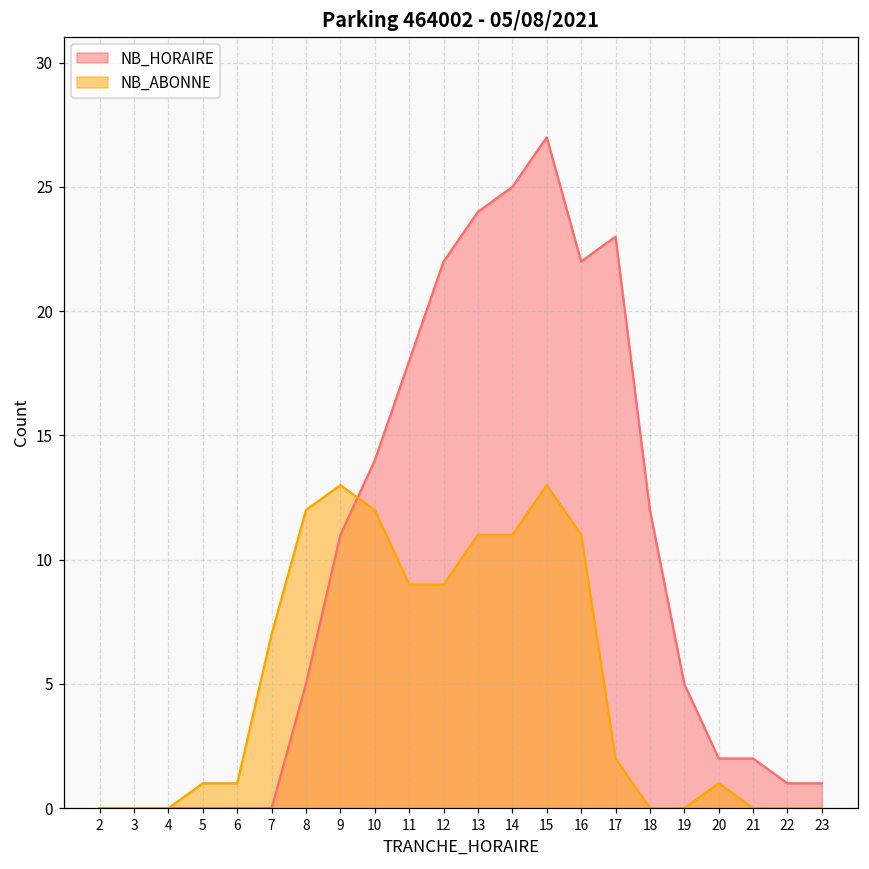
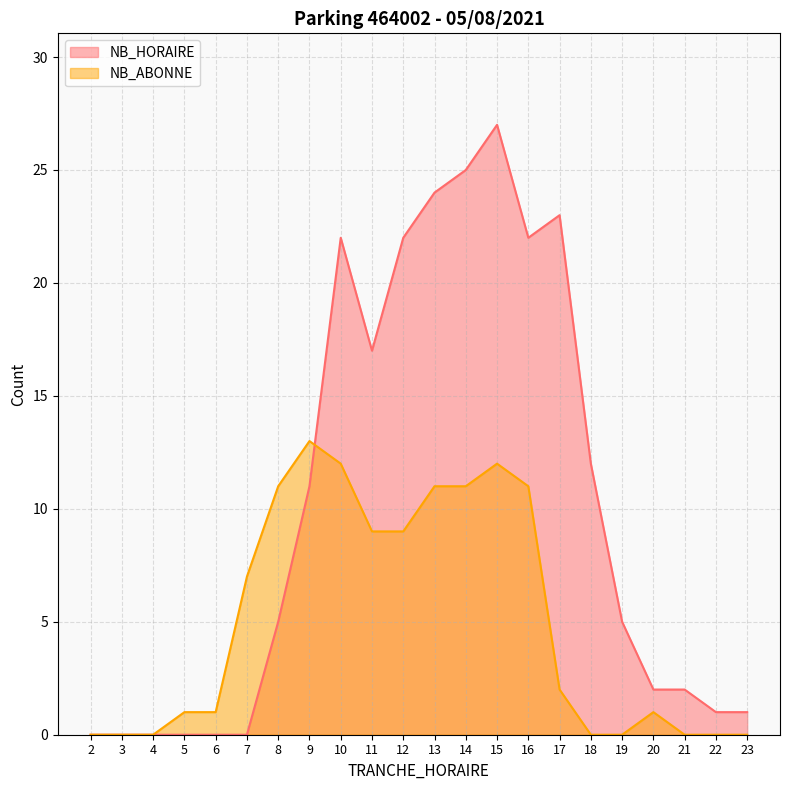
NB_ABONNE, 8: 12 -> 11
NB_HORAIRE, 10: 14 -> 22
NB_HORAIRE, 11: 18 -> 17
NB_ABONNE, 15: 13 -> 12
